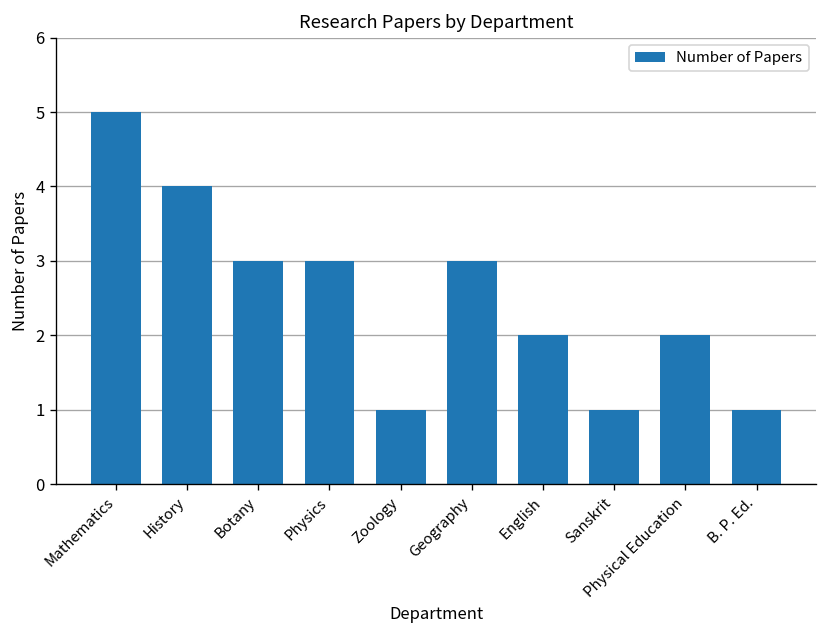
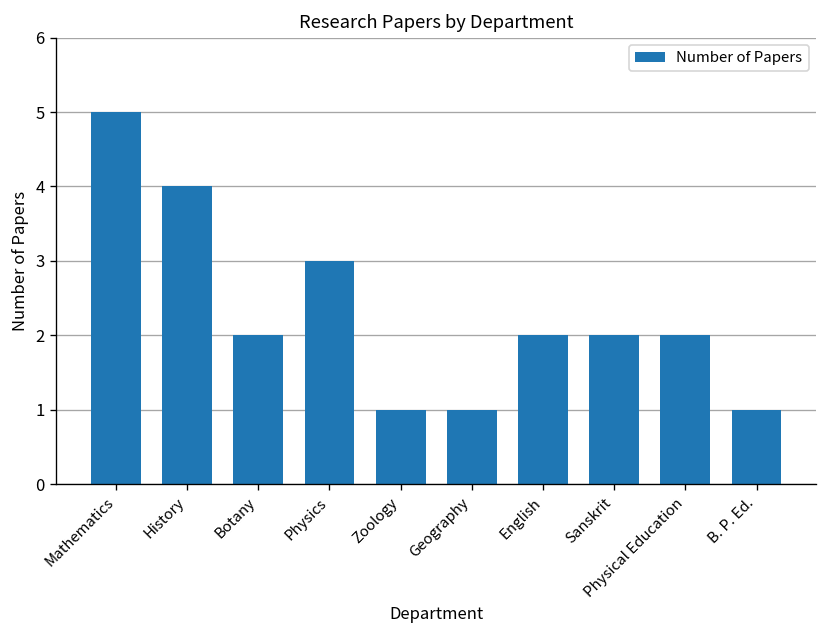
Botany: 3 -> 2
Geography: 3 -> 1
Sanskrit: 1 -> 2
